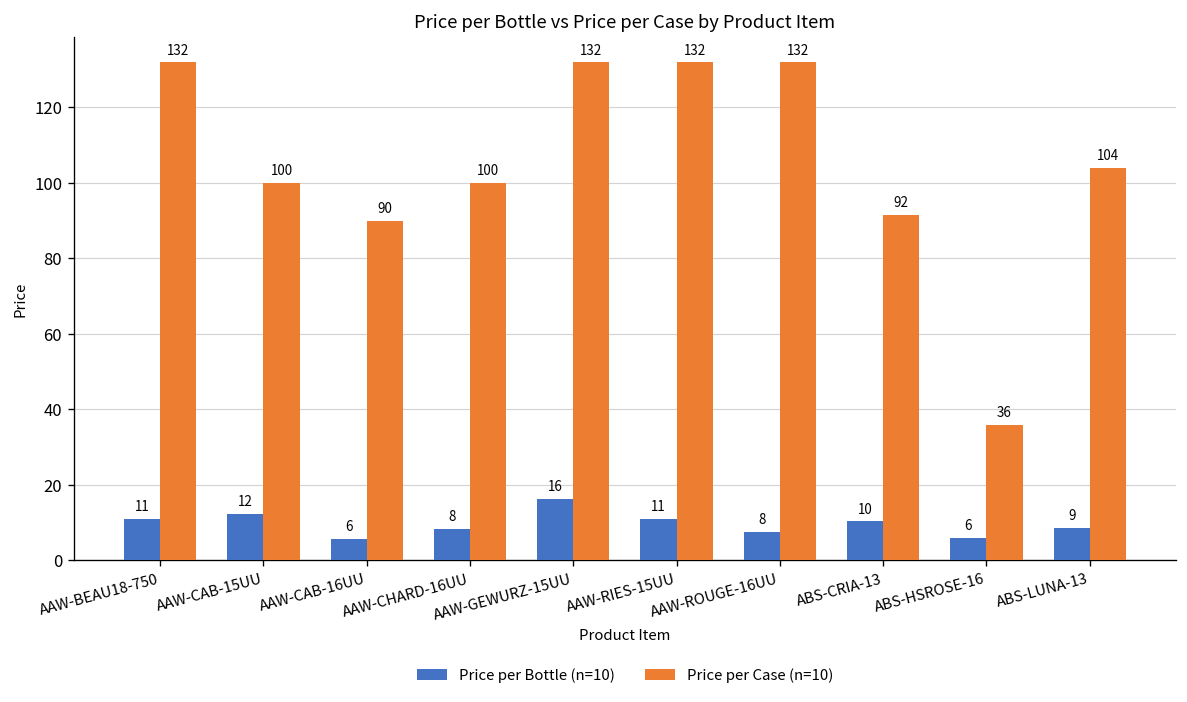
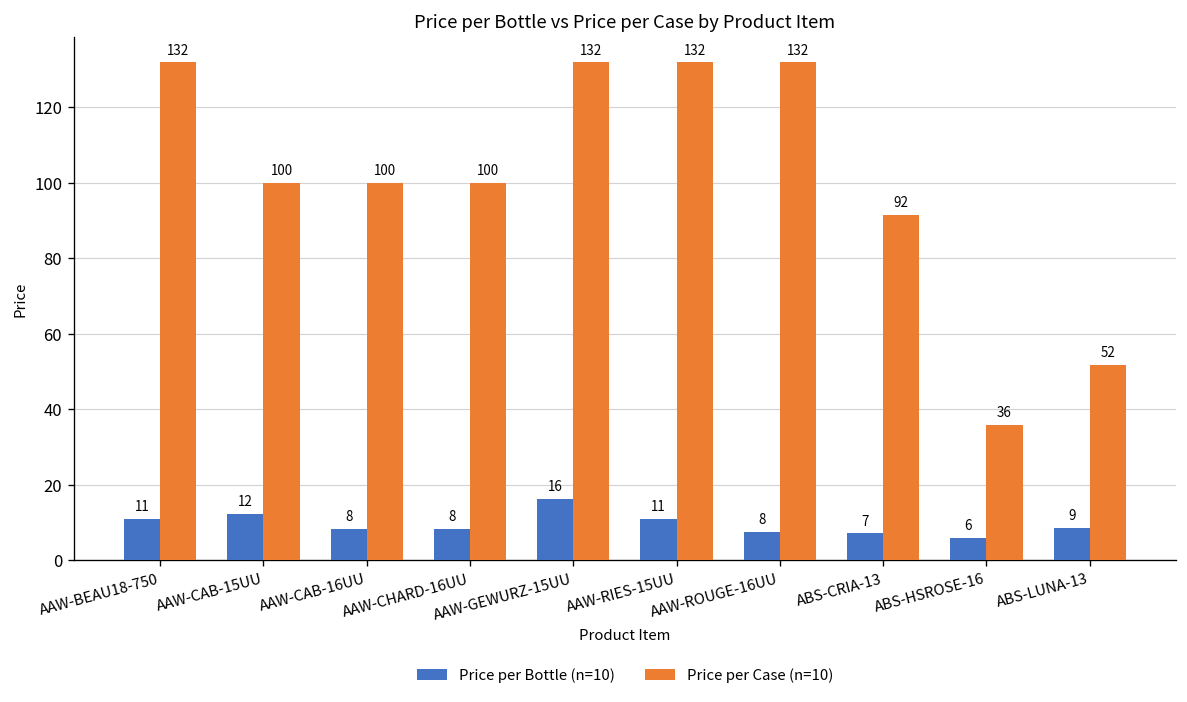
Price per Bottle (n=10), AAW-CAB-16UU: 6 -> 8
Price per Case (n=10), AAW-CAB-16UU: 90 -> 100
Price per Bottle (n=10), ABS-CRIA-13: 10 -> 7
Price per Case (n=10), ABS-LUNA-13: 104 -> 52
